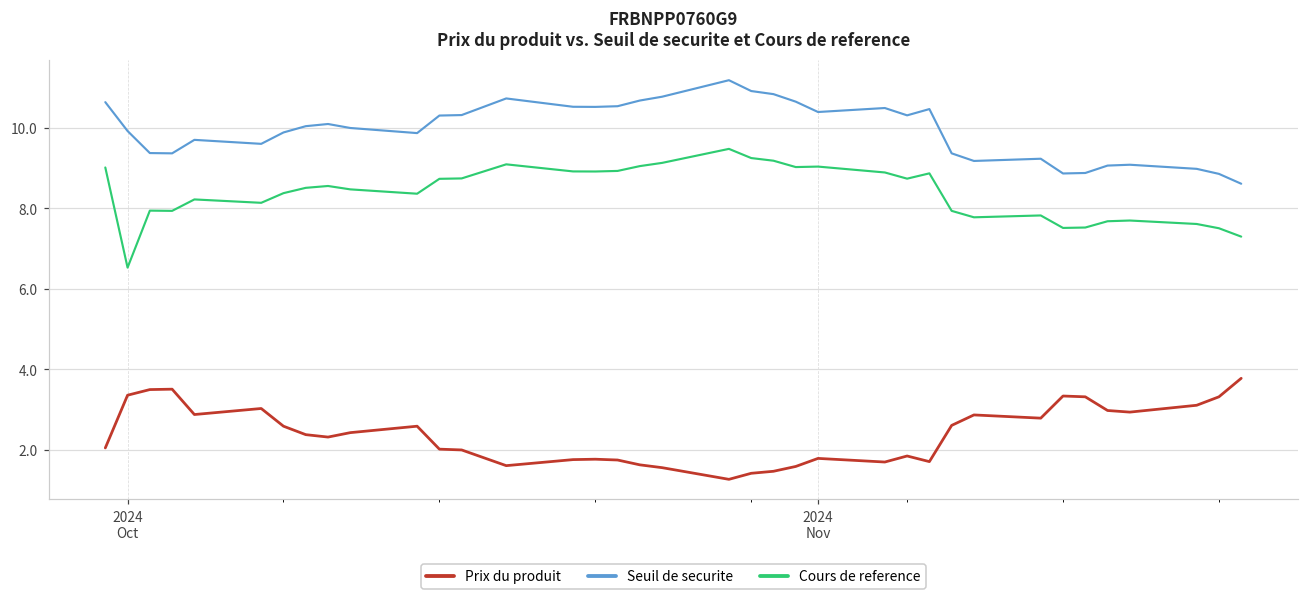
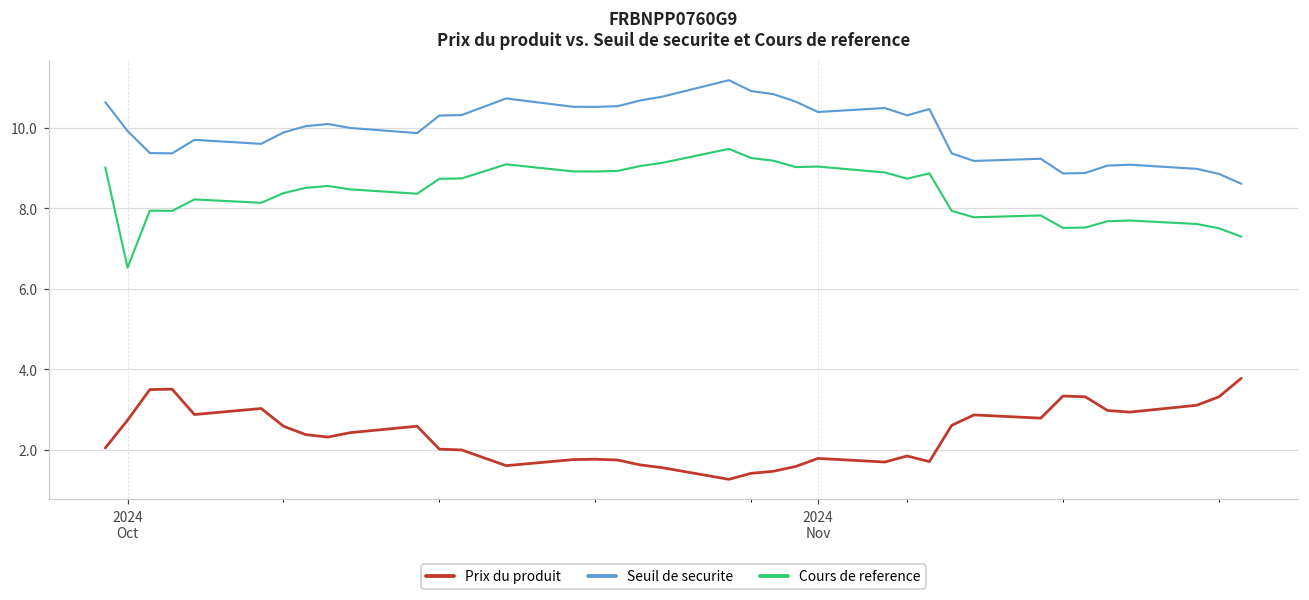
Prix du produit, 2024 Oct: 3.4 -> 2.7
